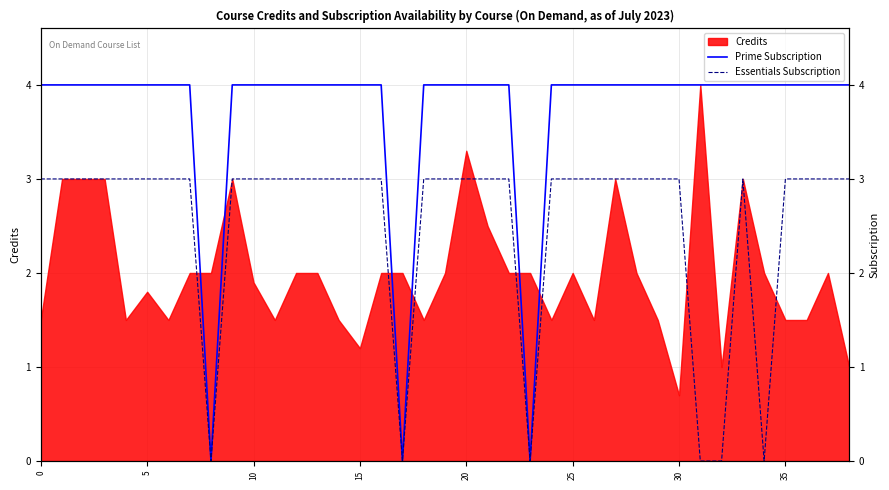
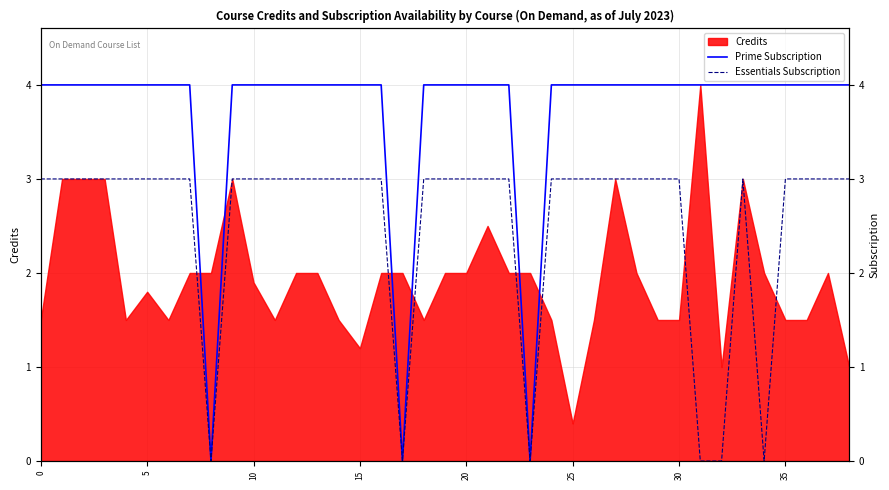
Credits, 20: 3.3 -> 2.0
Credits, 25: 2.0 -> 0.4
Credits, 30: 0.7 -> 1.5
